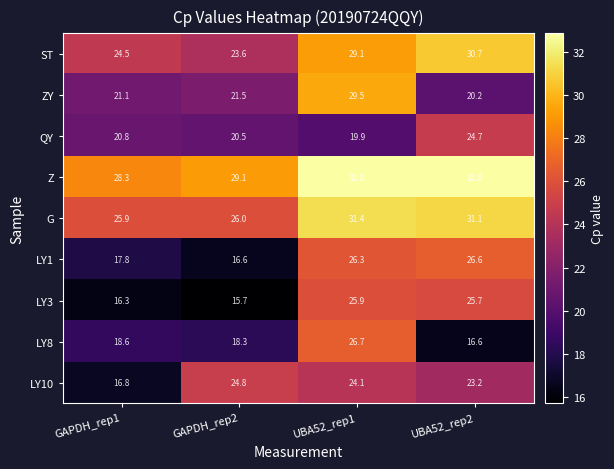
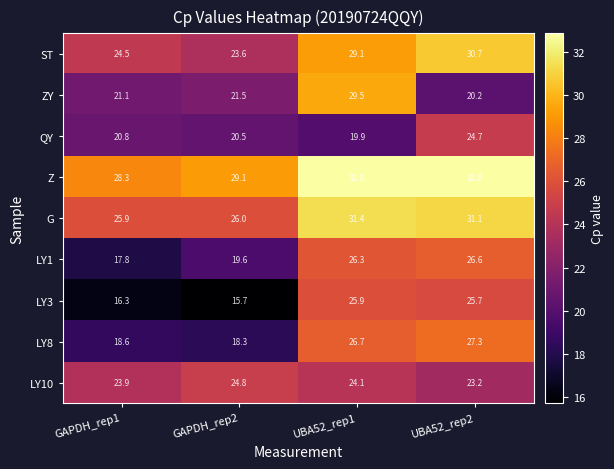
LY1, GAPDH_rep2: 16.6 -> 19.6
LY8, UBA52_rep2: 16.6 -> 27.3
LY10, GAPDH_rep1: 16.8 -> 23.9
